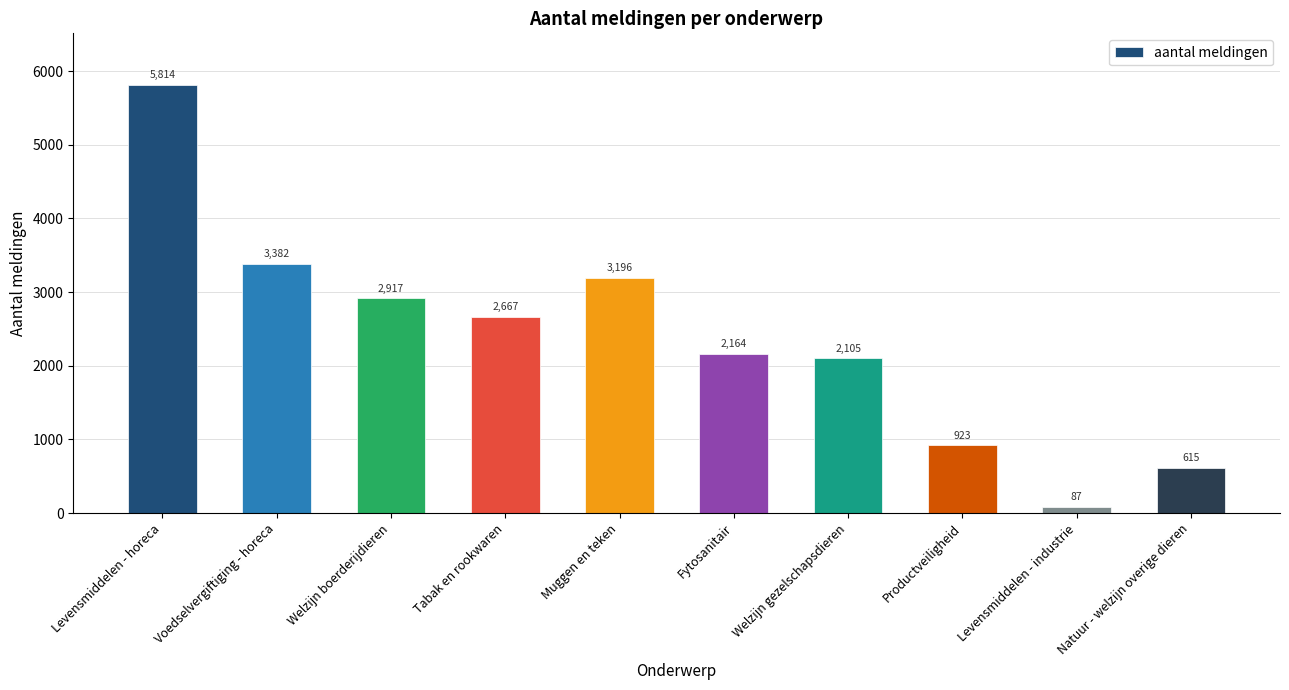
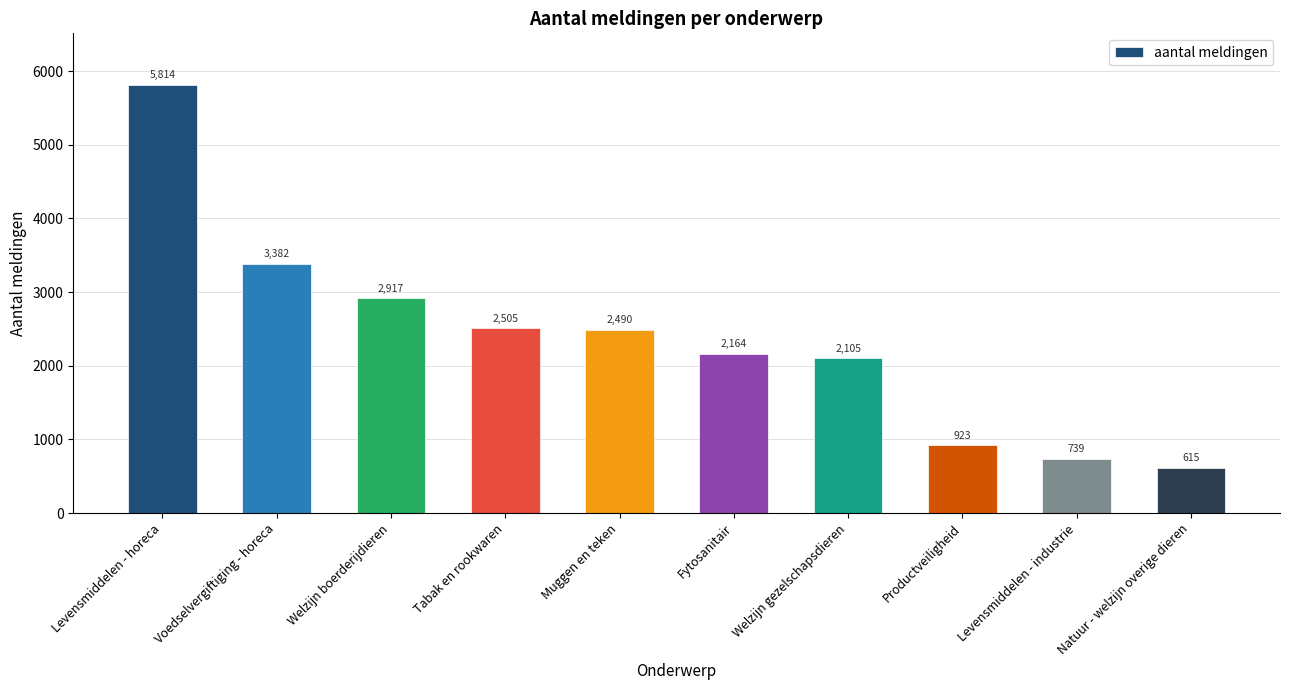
Tabak en rookwaren: 2,667 -> 2,505
Muggen en teken: 3,196 -> 2,490
Levensmiddelen - industrie: 87 -> 739
